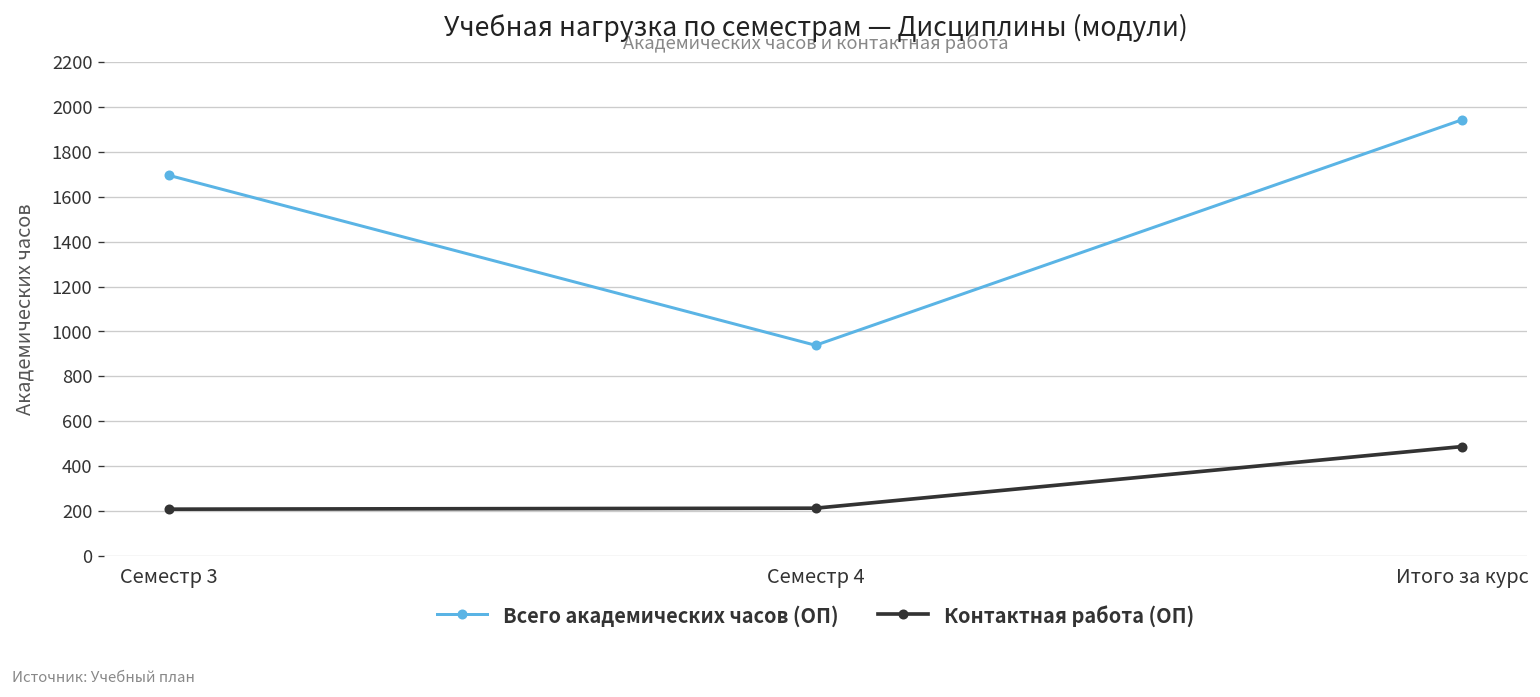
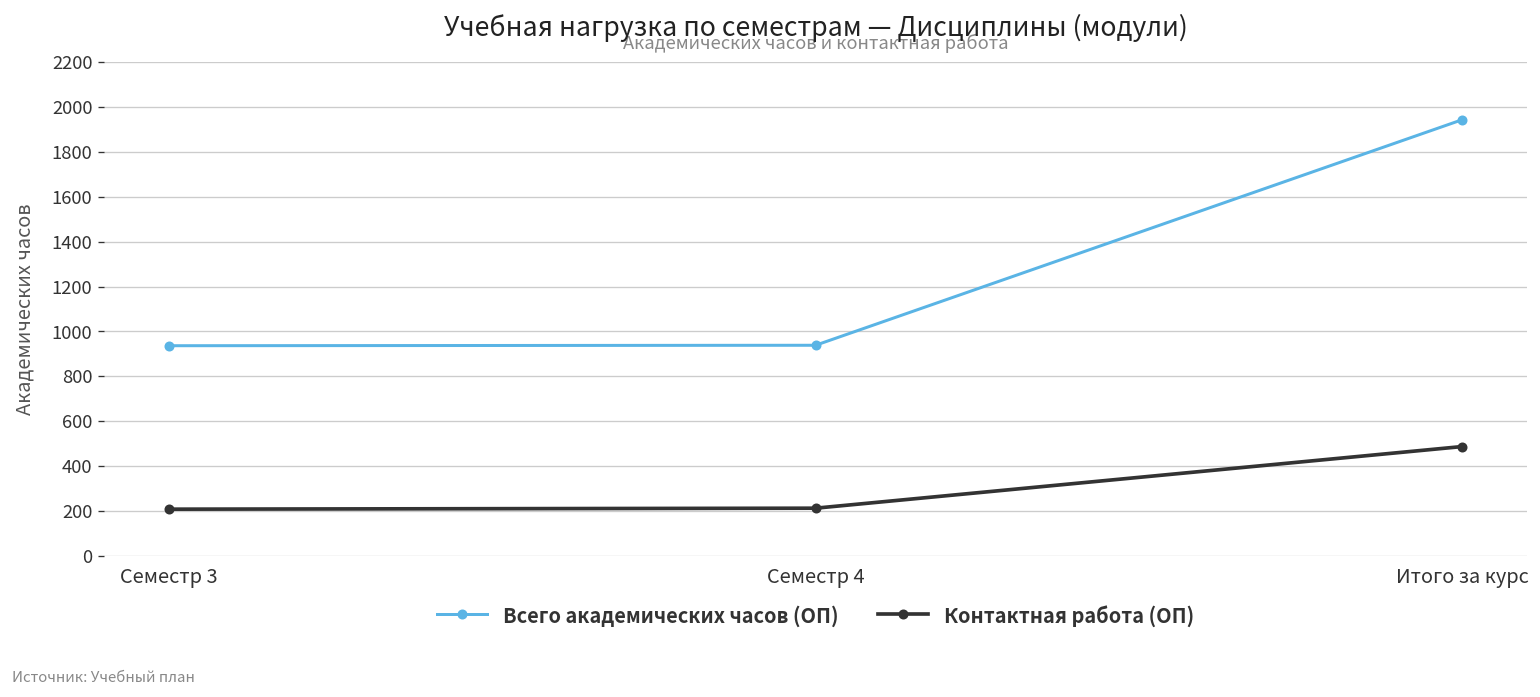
Всего академических часов (ОП), Семестр 3: 1700 -> 940
